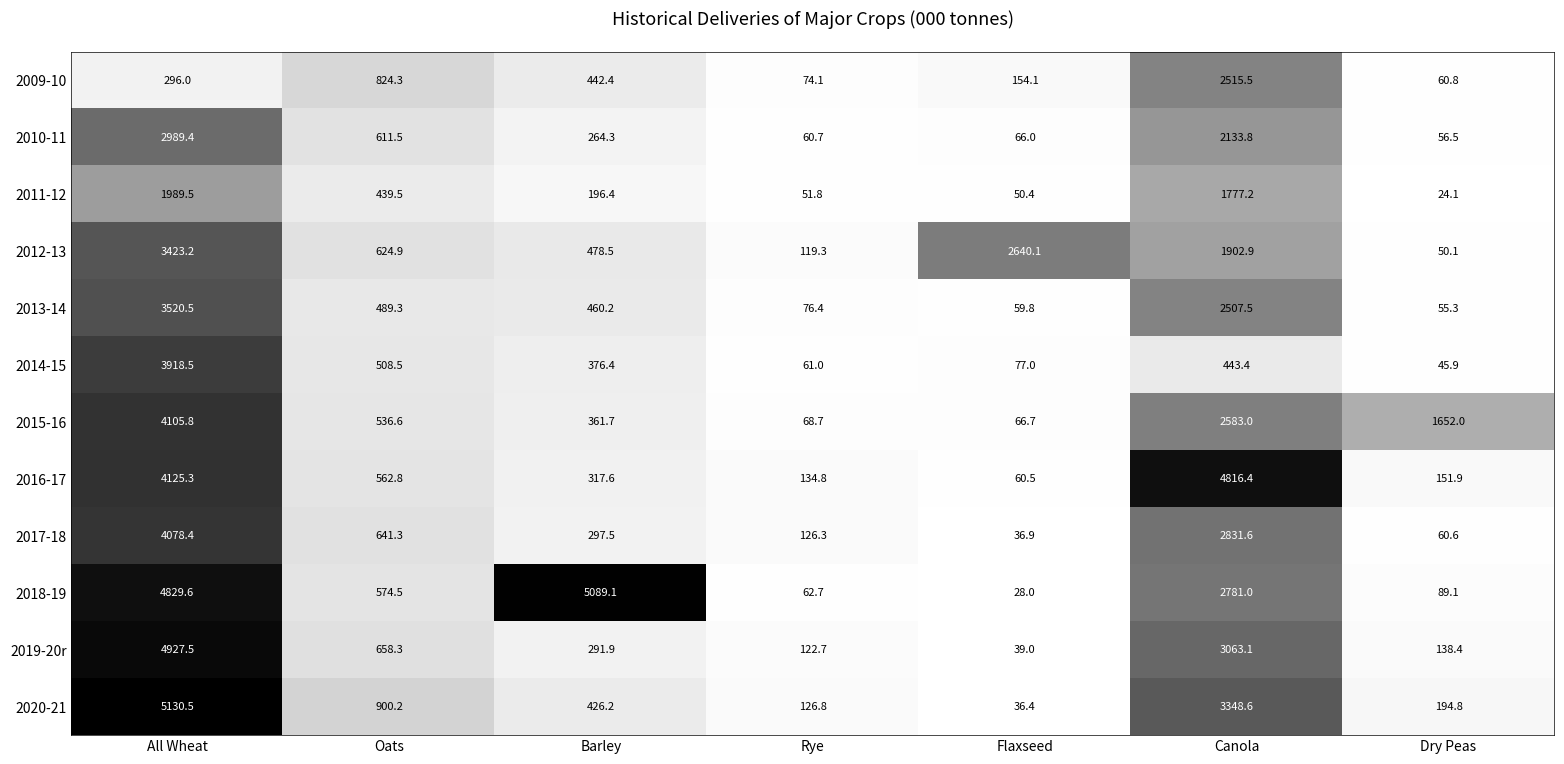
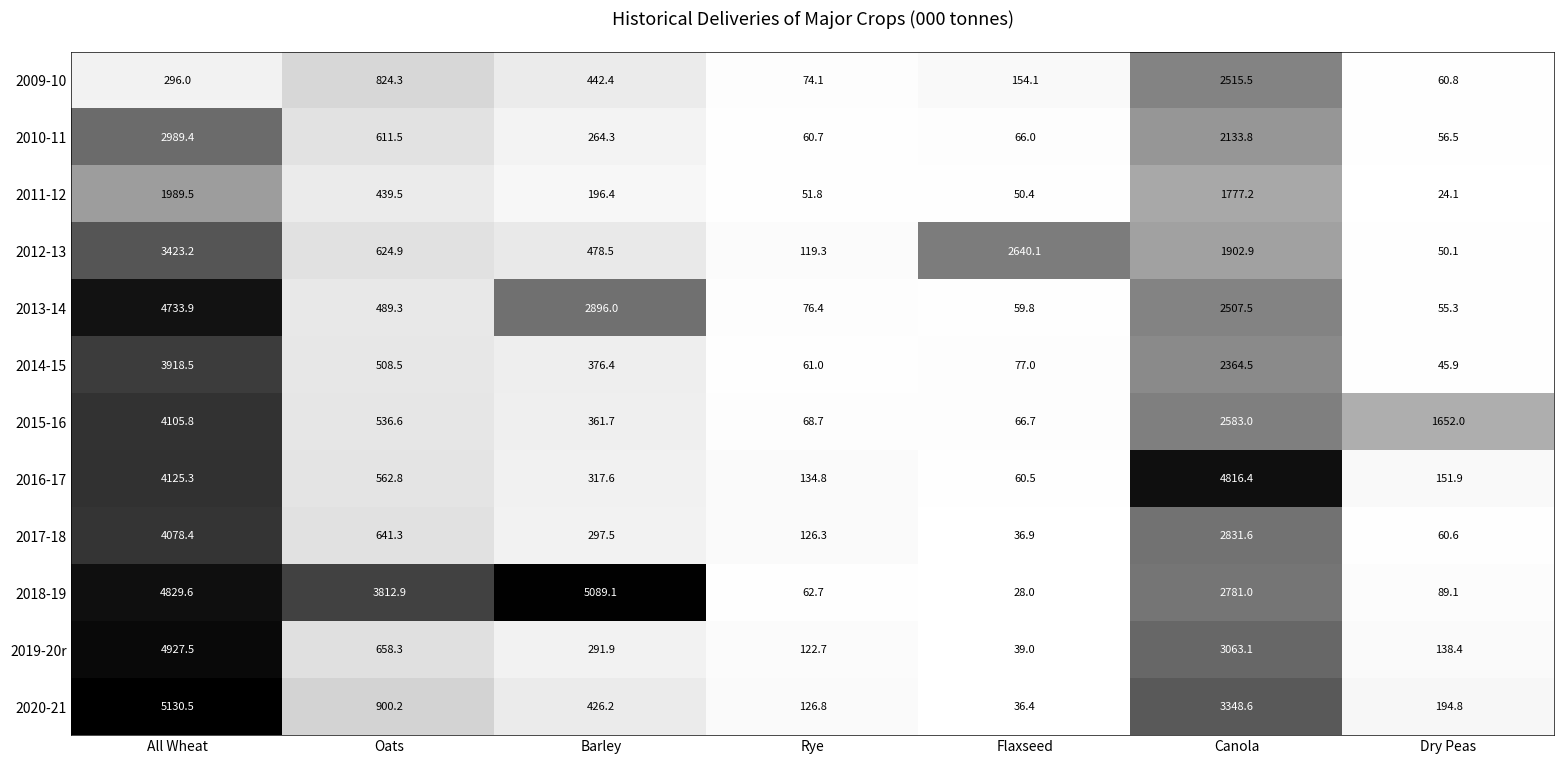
2013-14, All Wheat: 3520.5 -> 4733.9
2013-14, Barley: 460.2 -> 2896.0
2014-15, Canola: 443.4 -> 2364.5
2018-19, Oats: 574.5 -> 3812.9
